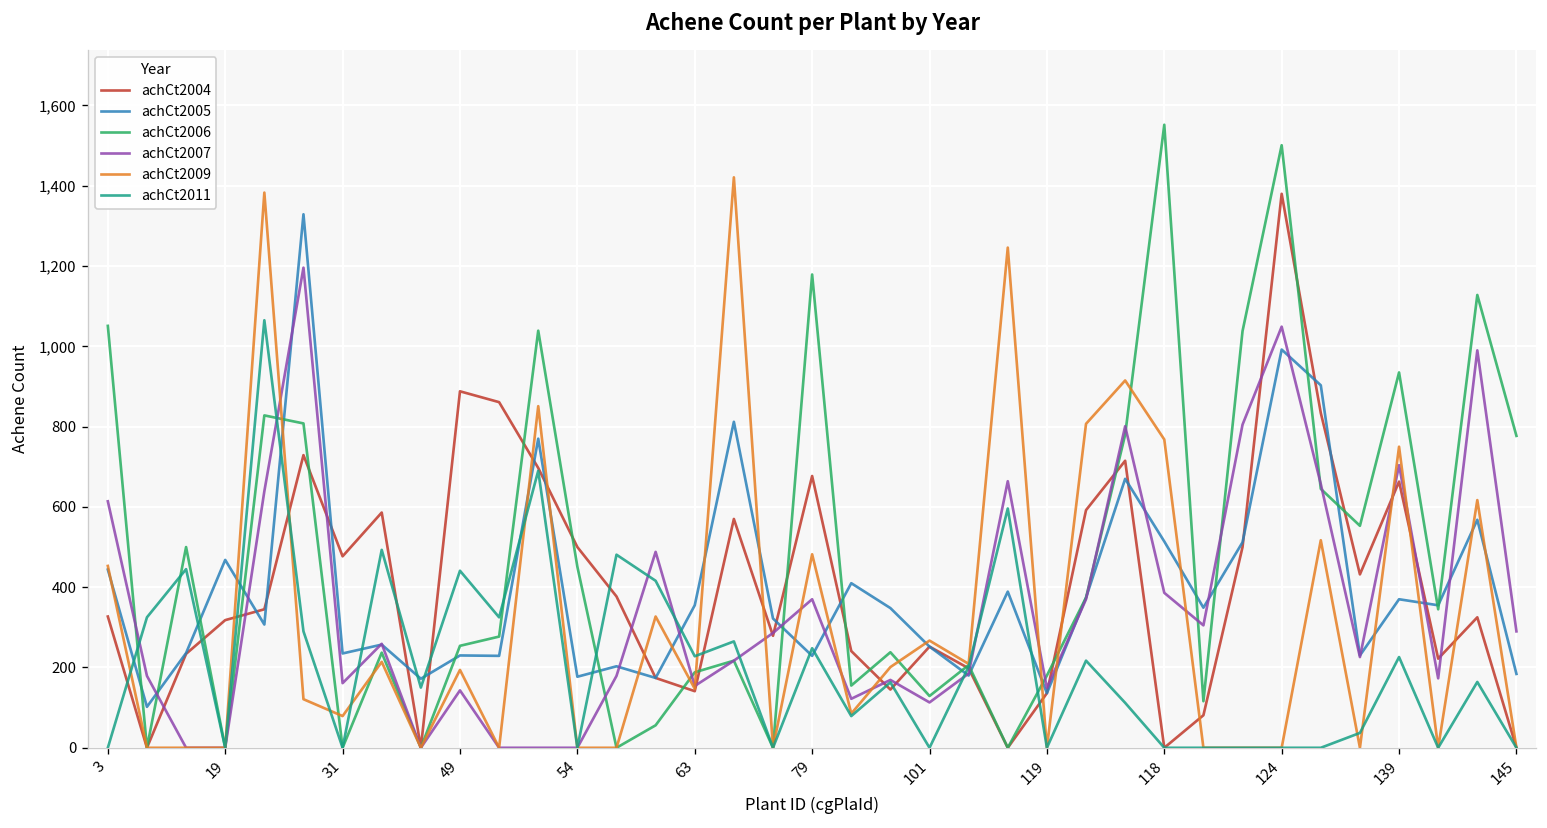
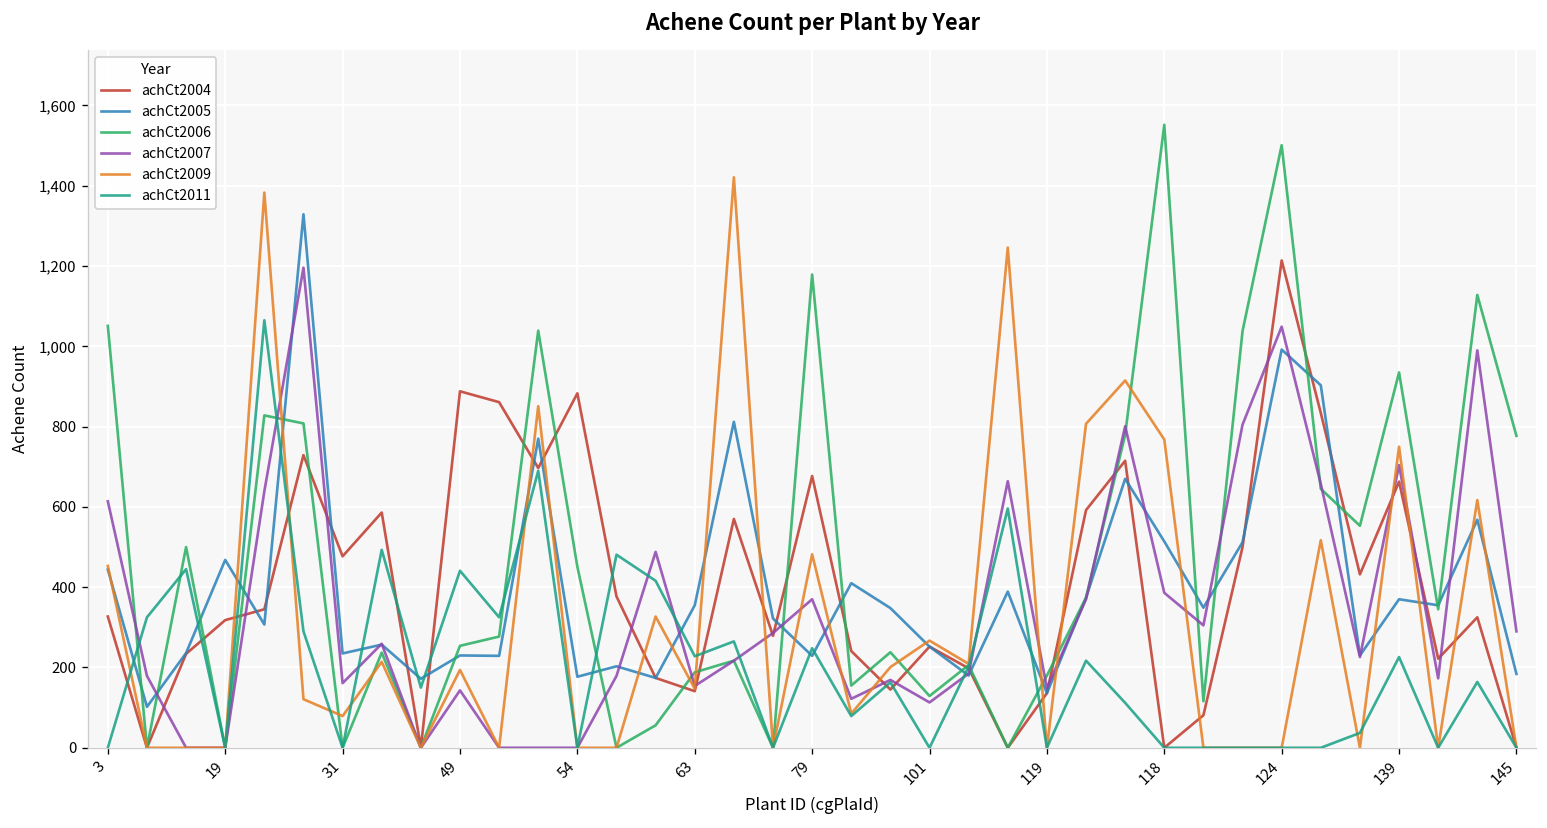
achCt2004, 54: 500 -> 880
achCt2004, 124: 1,380 -> 1,210
